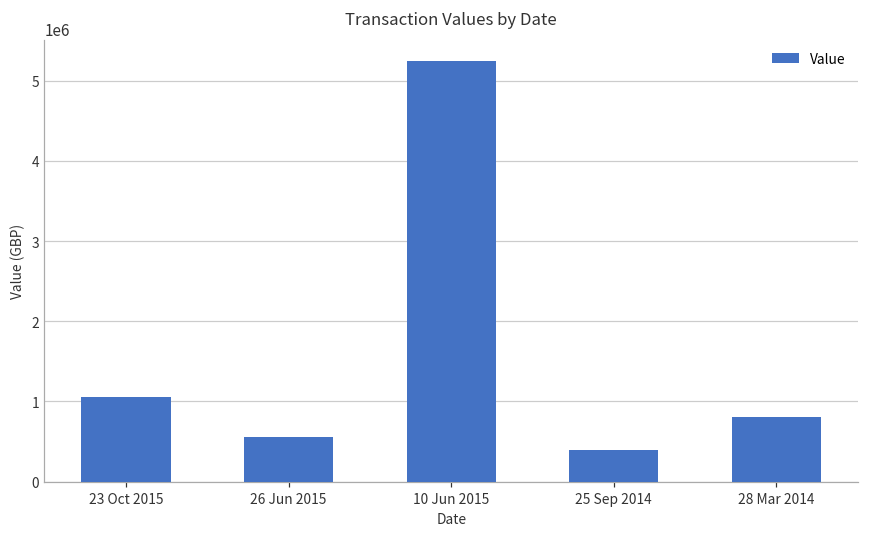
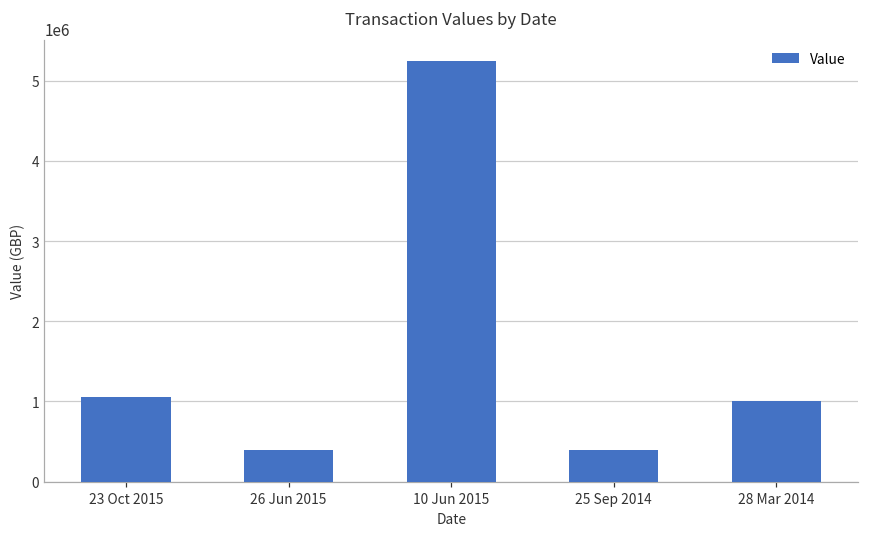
26 Jun 2015: 600000 -> 400000
28 Mar 2014: 800000 -> 1000000
